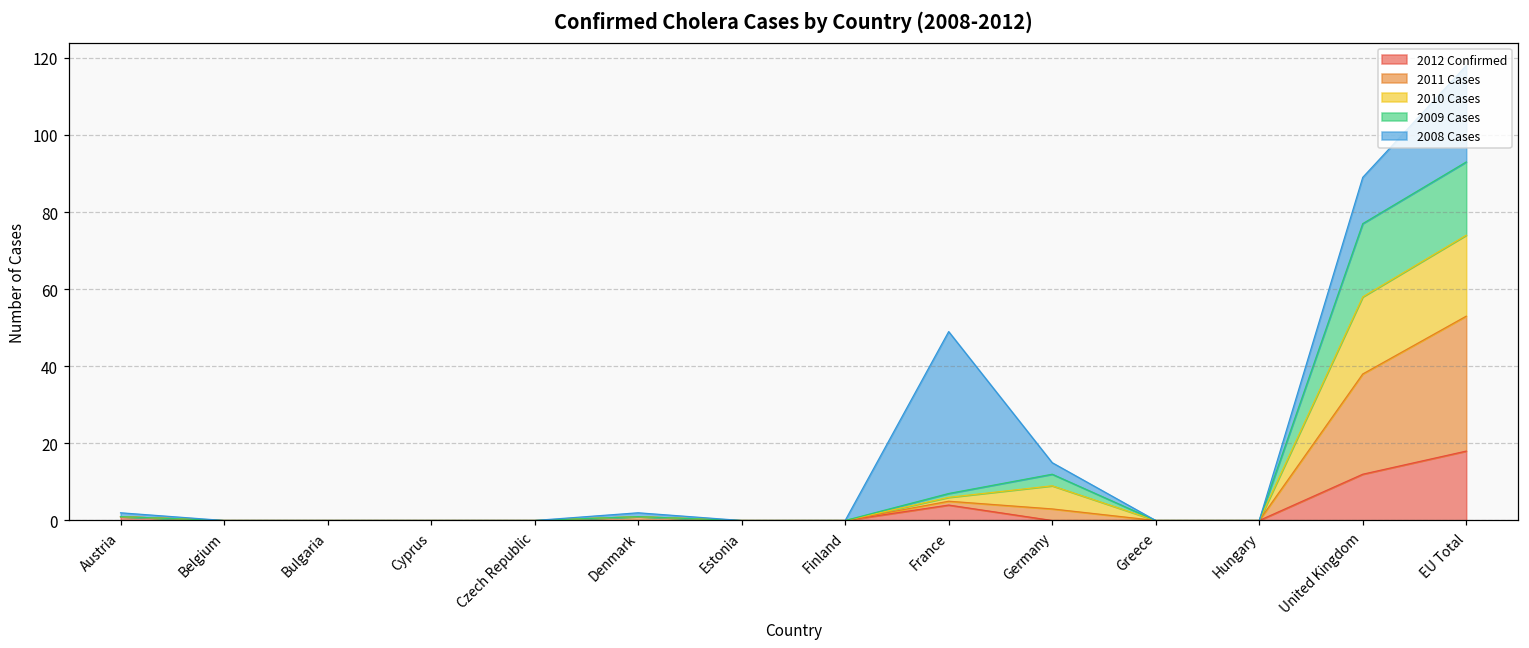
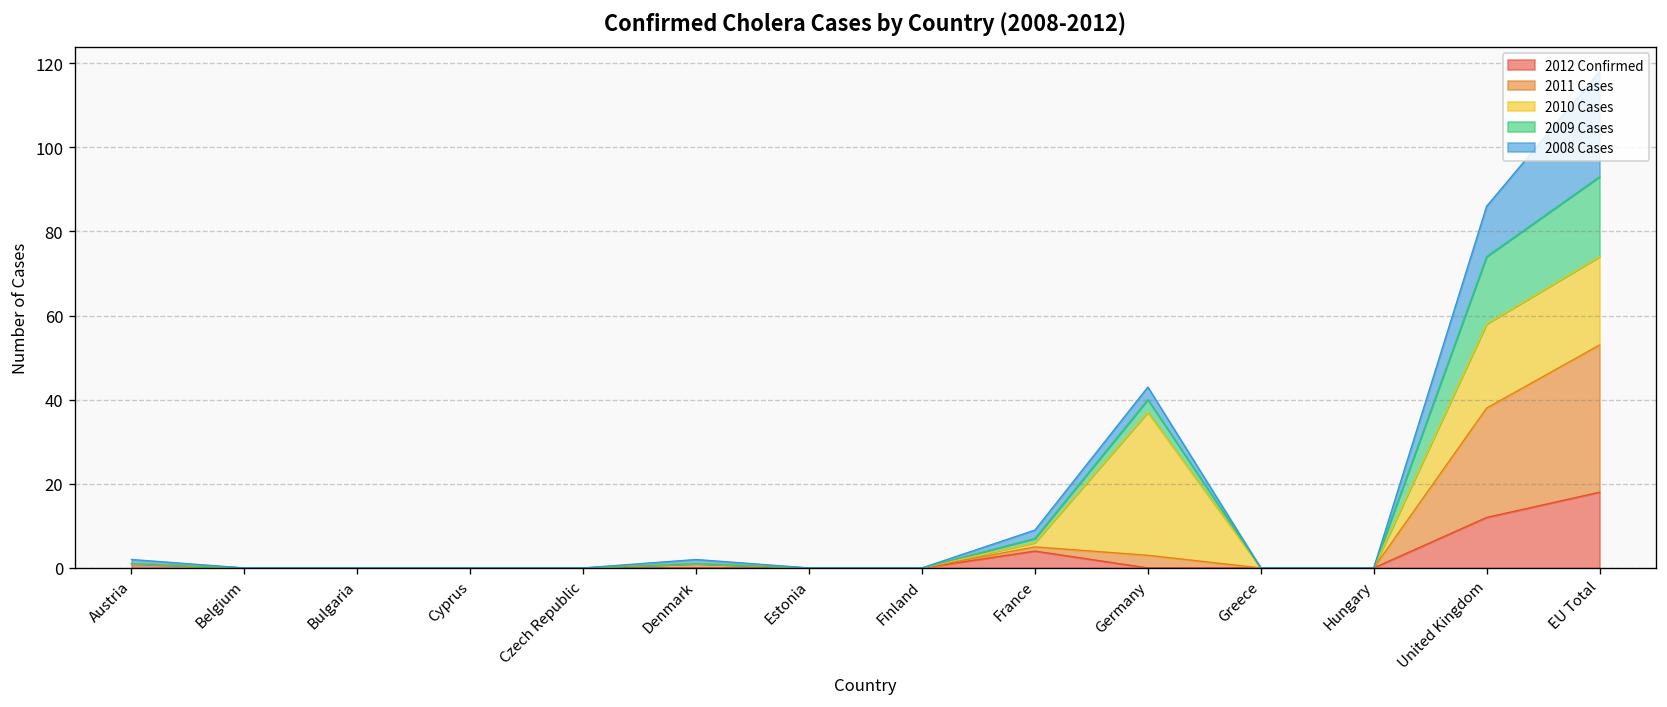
2008 Cases, France: 42 -> 2
2010 Cases, Germany: 6 -> 34
2009 Cases, United Kingdom: 19 -> 16
